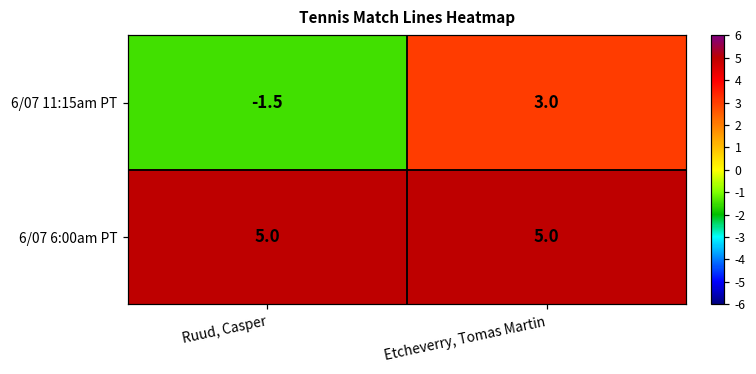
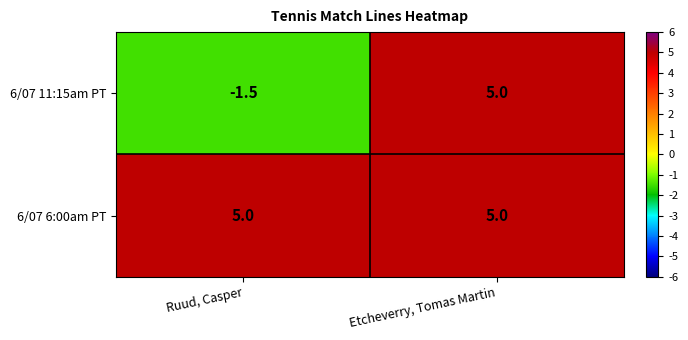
6/07 11:15am PT, Etcheverry, Tomas Martin: 3.0 -> 5.0
